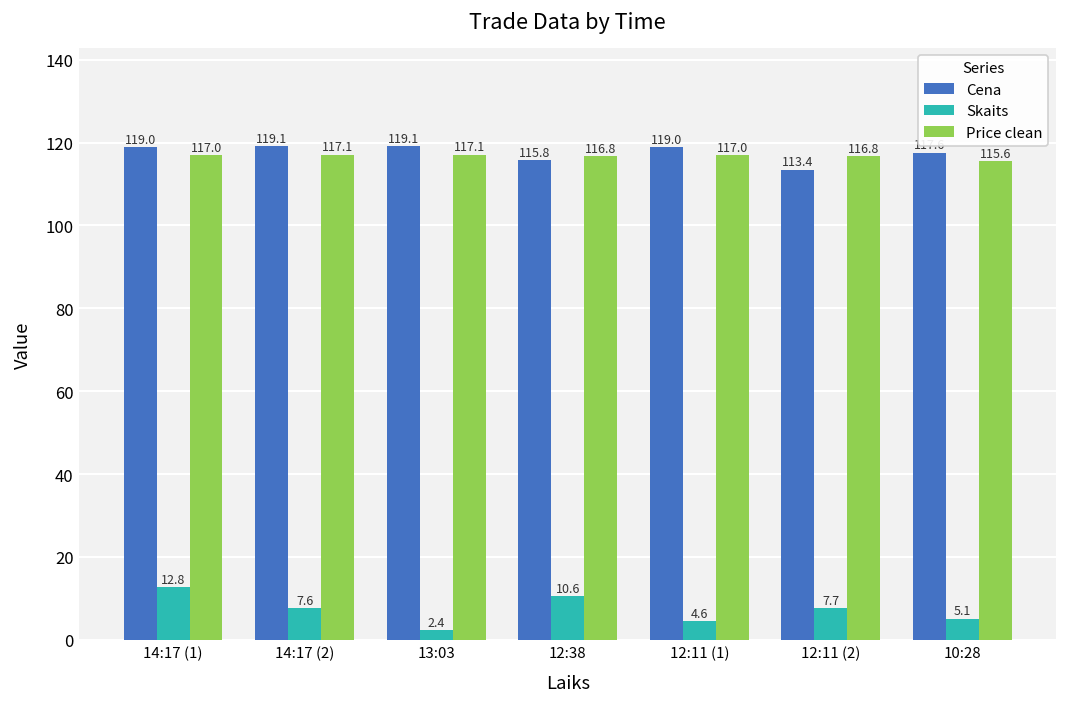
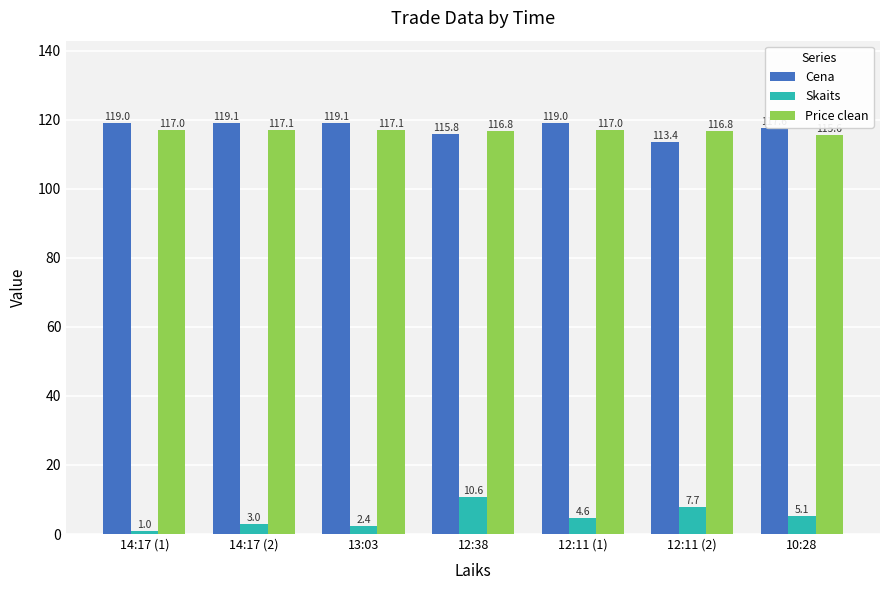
Skaits, 14:17 (1): 12.8 -> 1.0
Skaits, 14:17 (2): 7.6 -> 3.0
